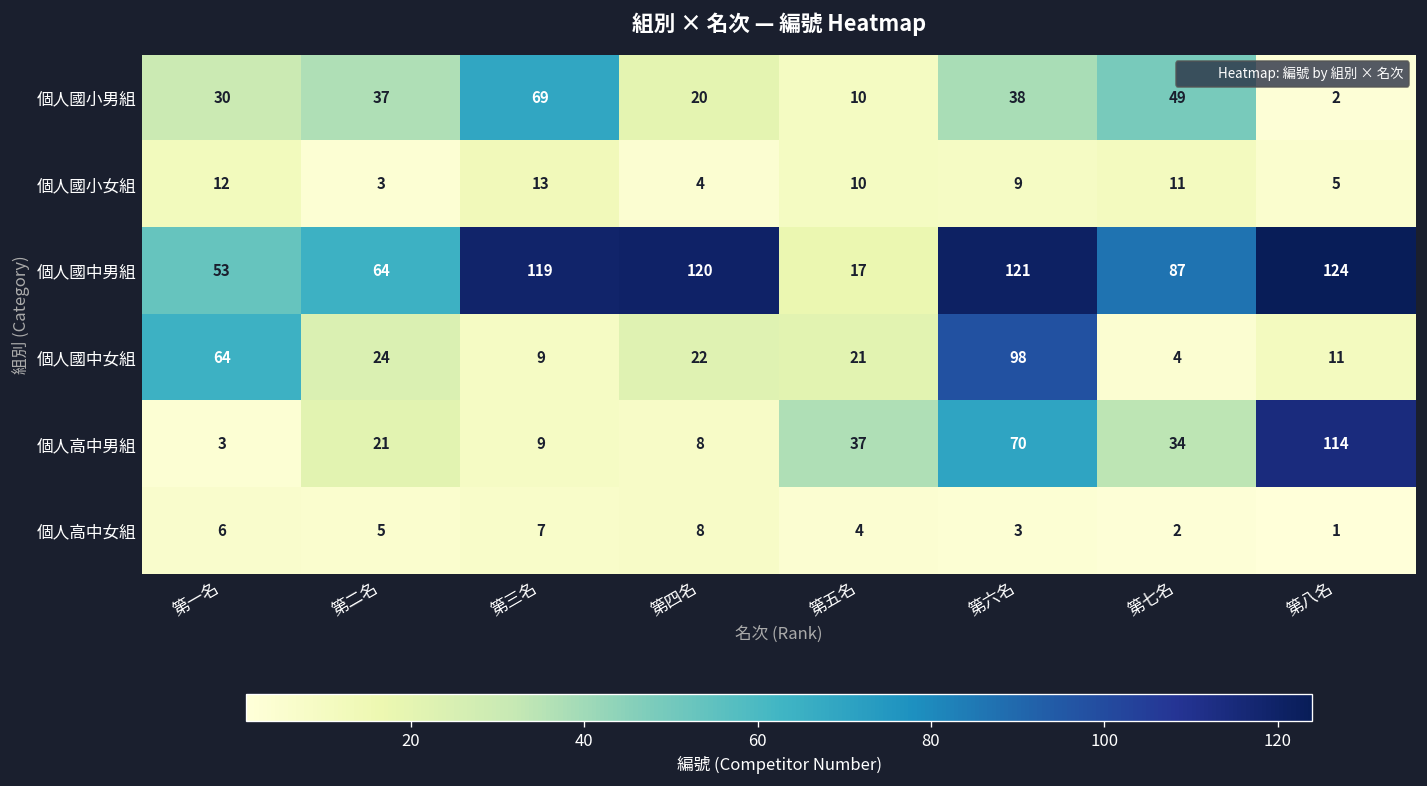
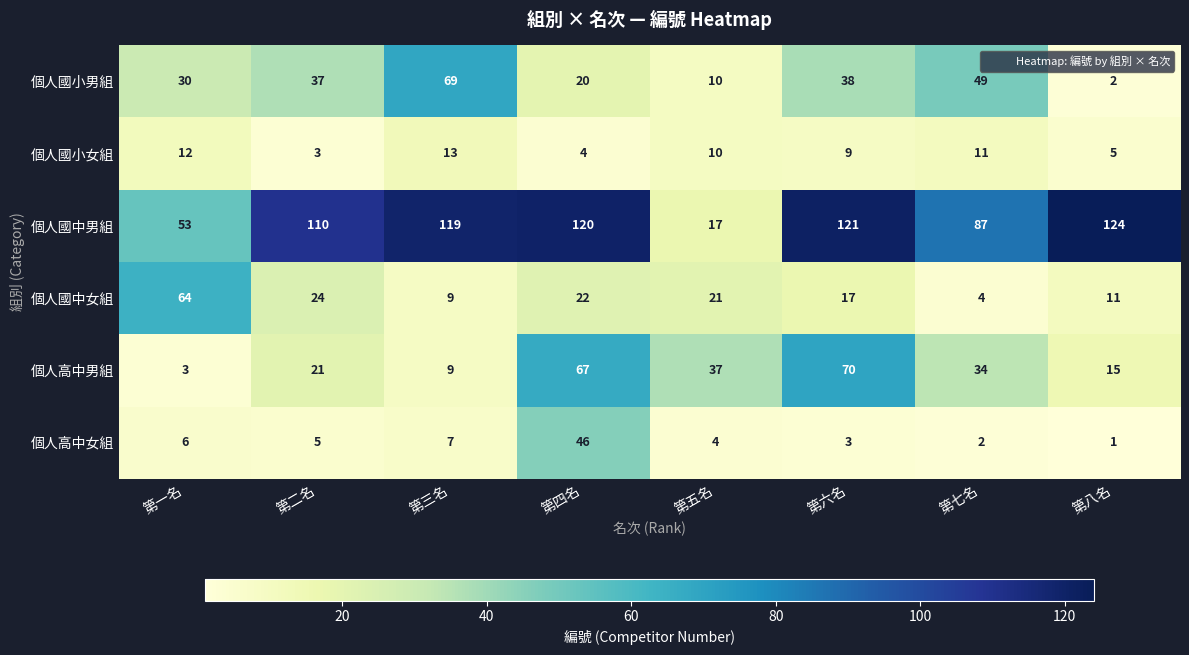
個人國中男組, 第二名: 64 -> 110
個人國中女組, 第六名: 98 -> 17
個人高中男組, 第四名: 8 -> 67
個人高中男組, 第八名: 114 -> 15
個人高中女組, 第四名: 8 -> 46
